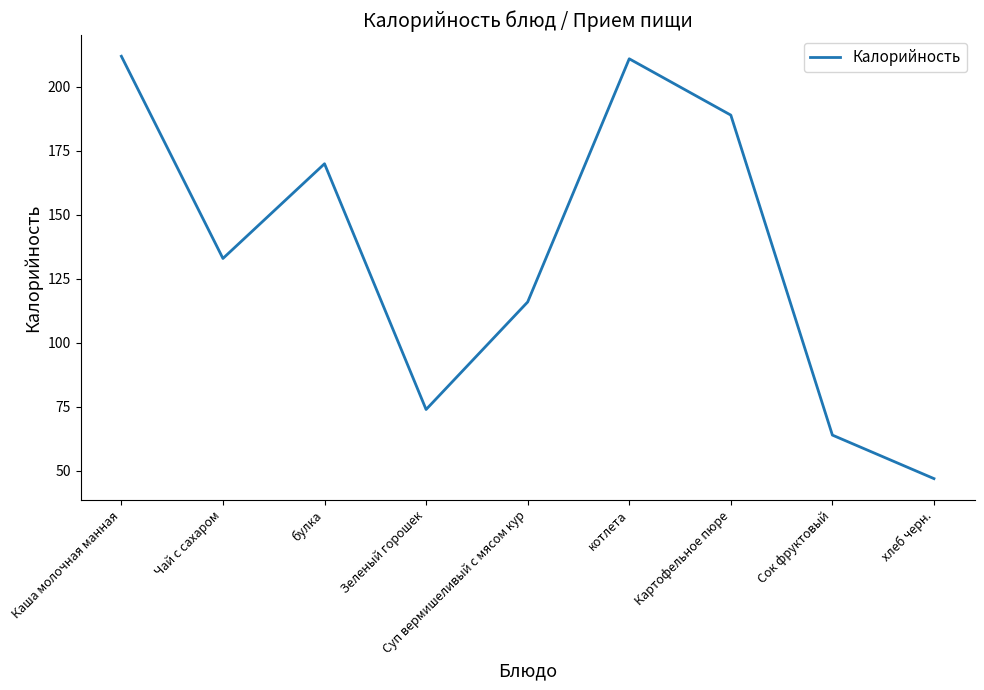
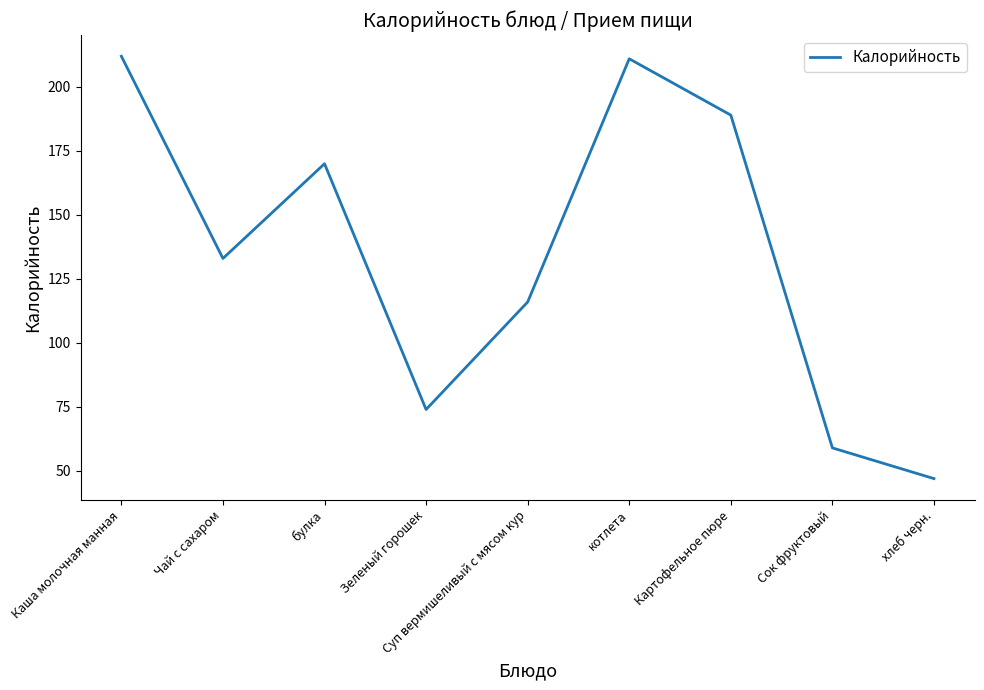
Сок фруктовый: 64 -> 59
